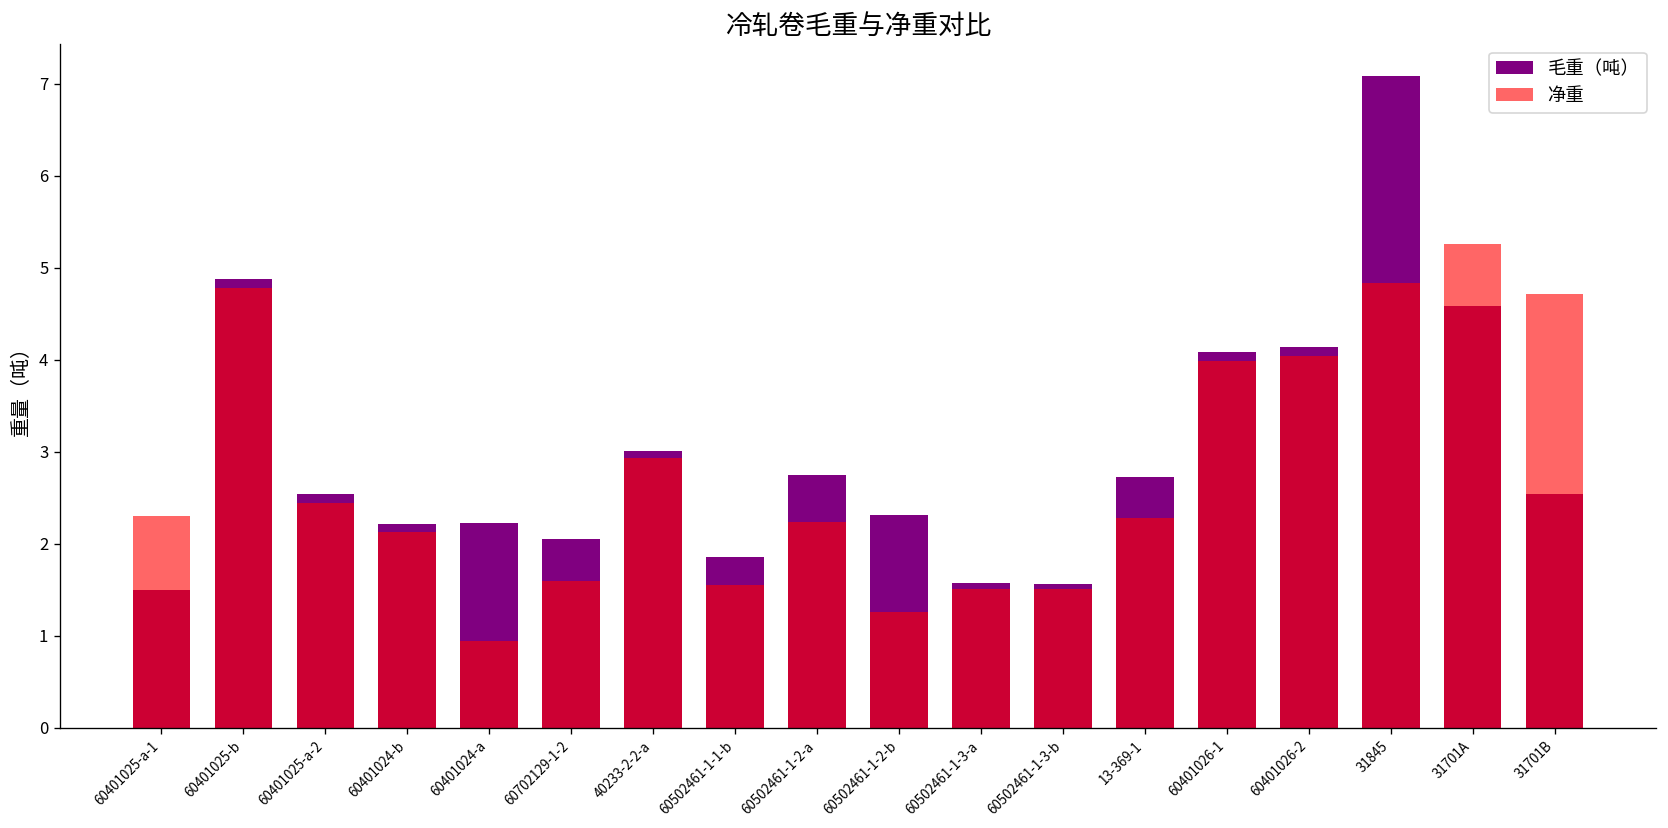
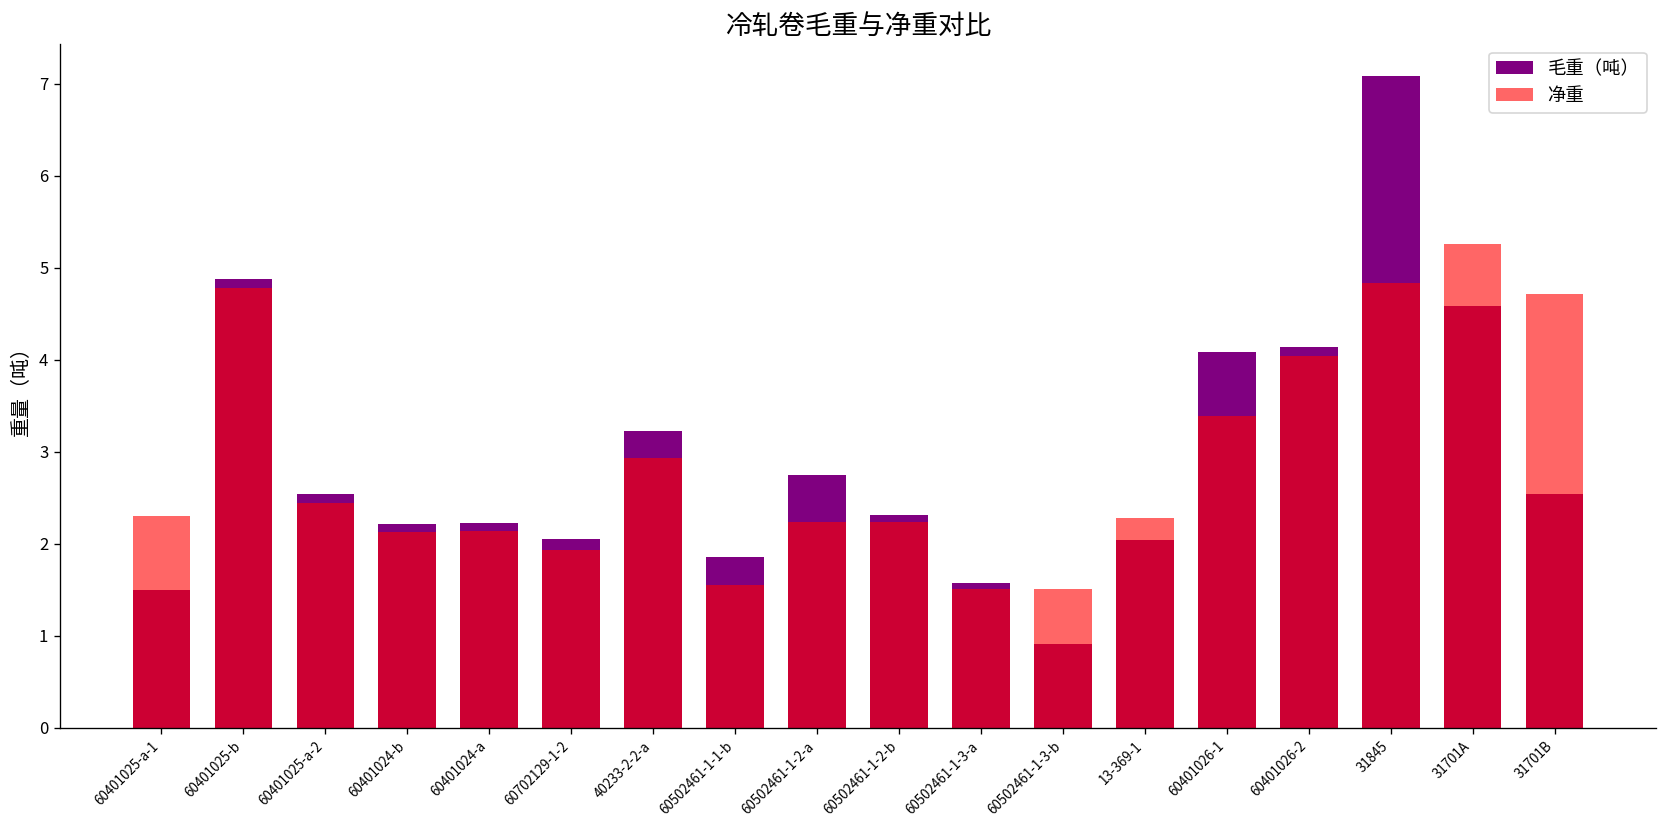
净重, 60401024-a: 0.9 -> 2.1
净重, 60702129-1-2: 1.6 -> 1.9
毛重（吨）, 40233-2-2-a: 3.0 -> 3.2
净重, 60502461-1-2-b: 1.3 -> 2.2
毛重（吨）, 60502461-1-3-b: 1.6 -> 0.9
毛重（吨）, 13-369-1: 2.7 -> 2.0
净重, 60401026-1: 4.0 -> 3.4
